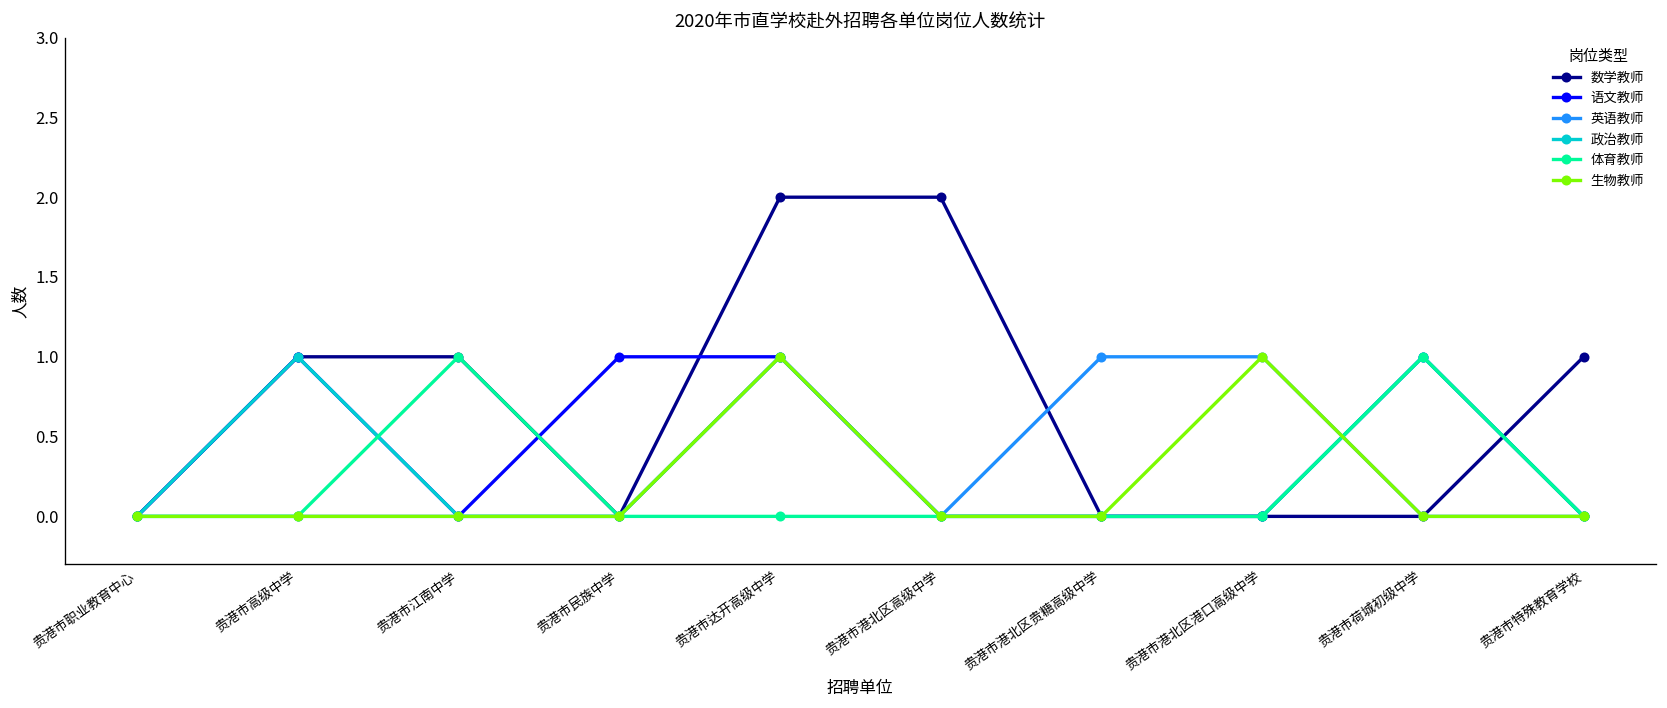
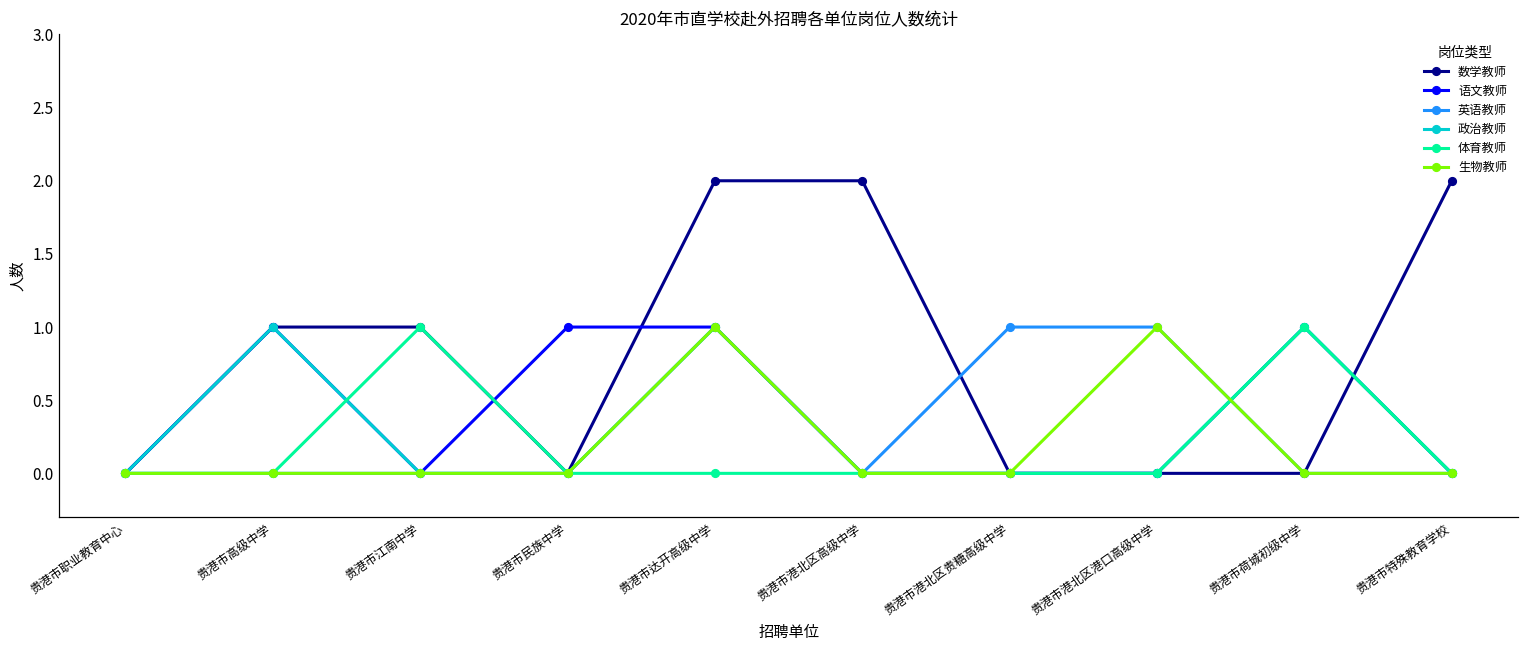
数学教师, 贵港市特殊教育学校: 1 -> 2
